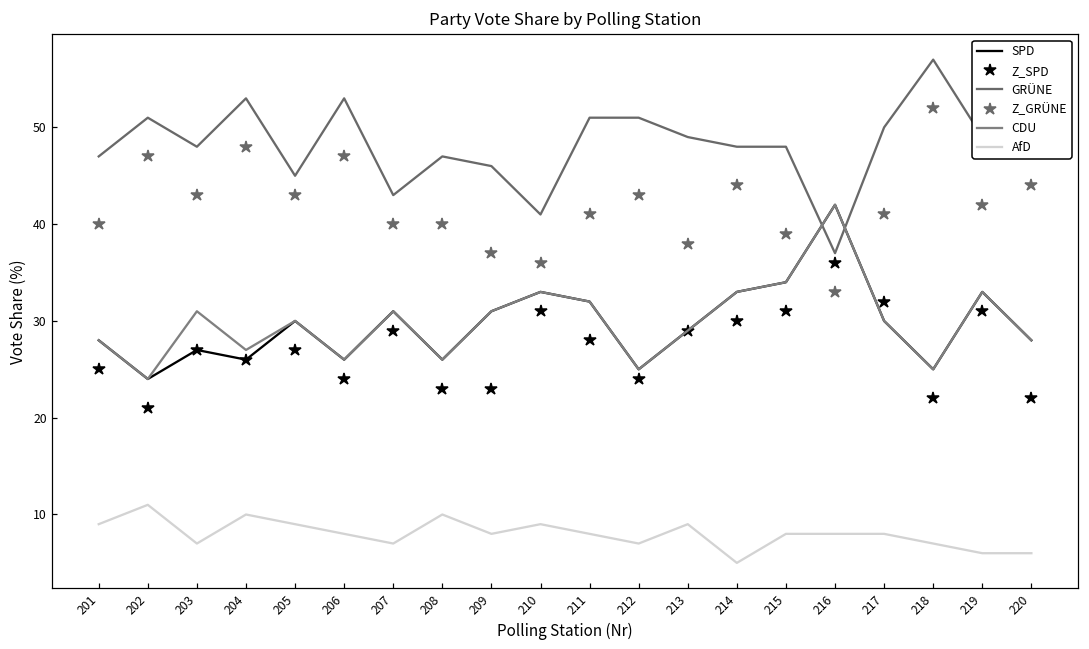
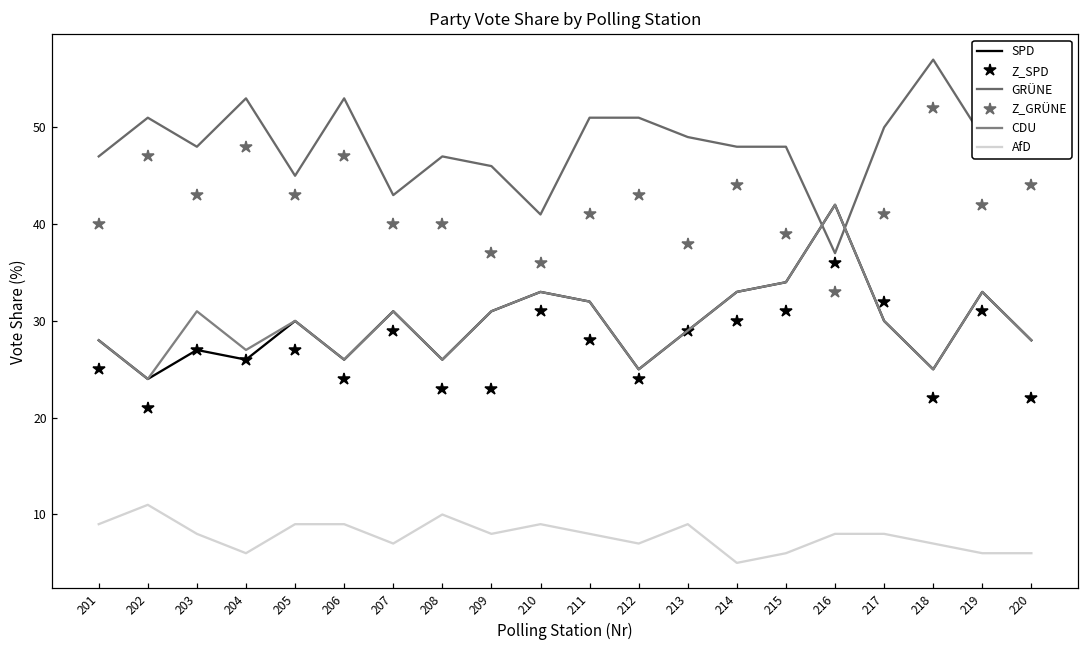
AfD, 203: 7 -> 8
AfD, 204: 10 -> 6
AfD, 206: 8 -> 9
AfD, 215: 8 -> 6
